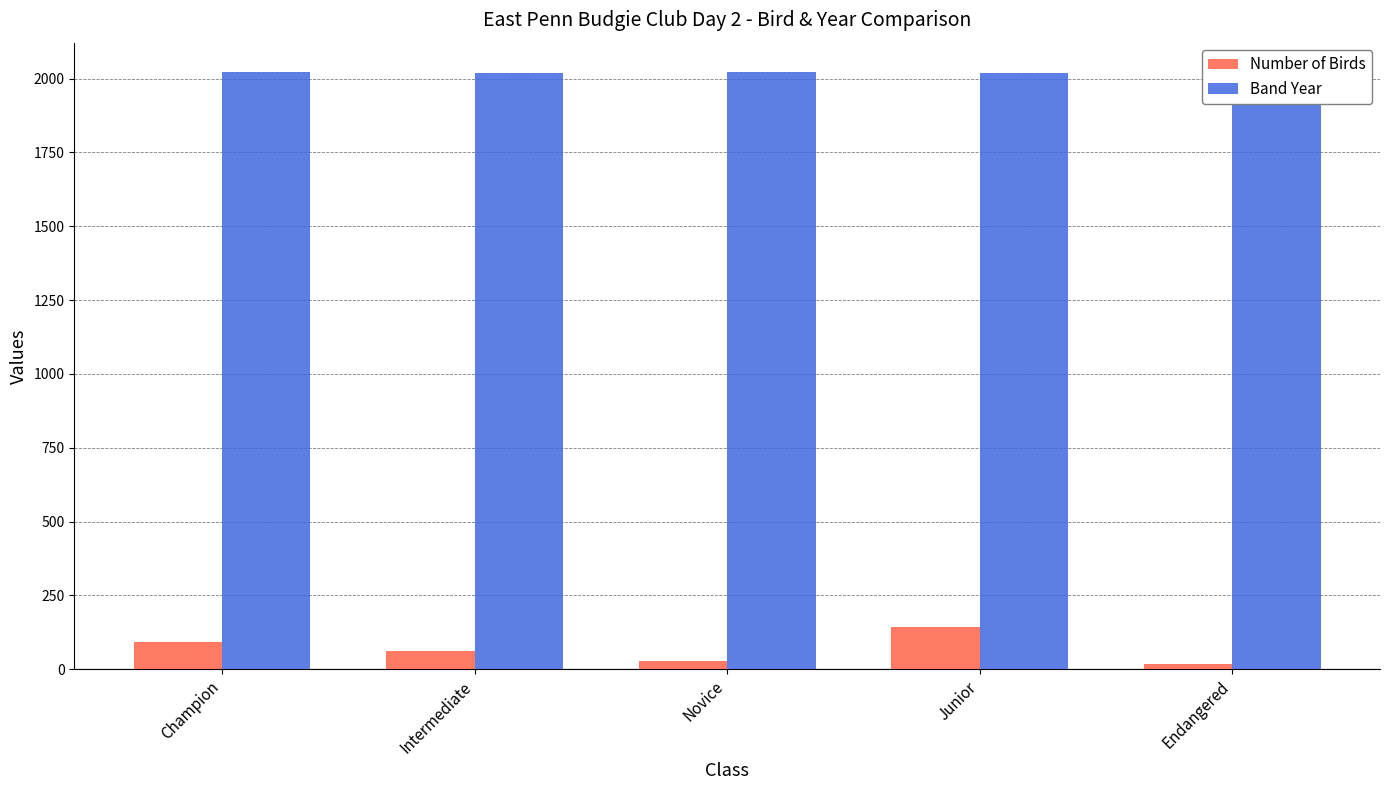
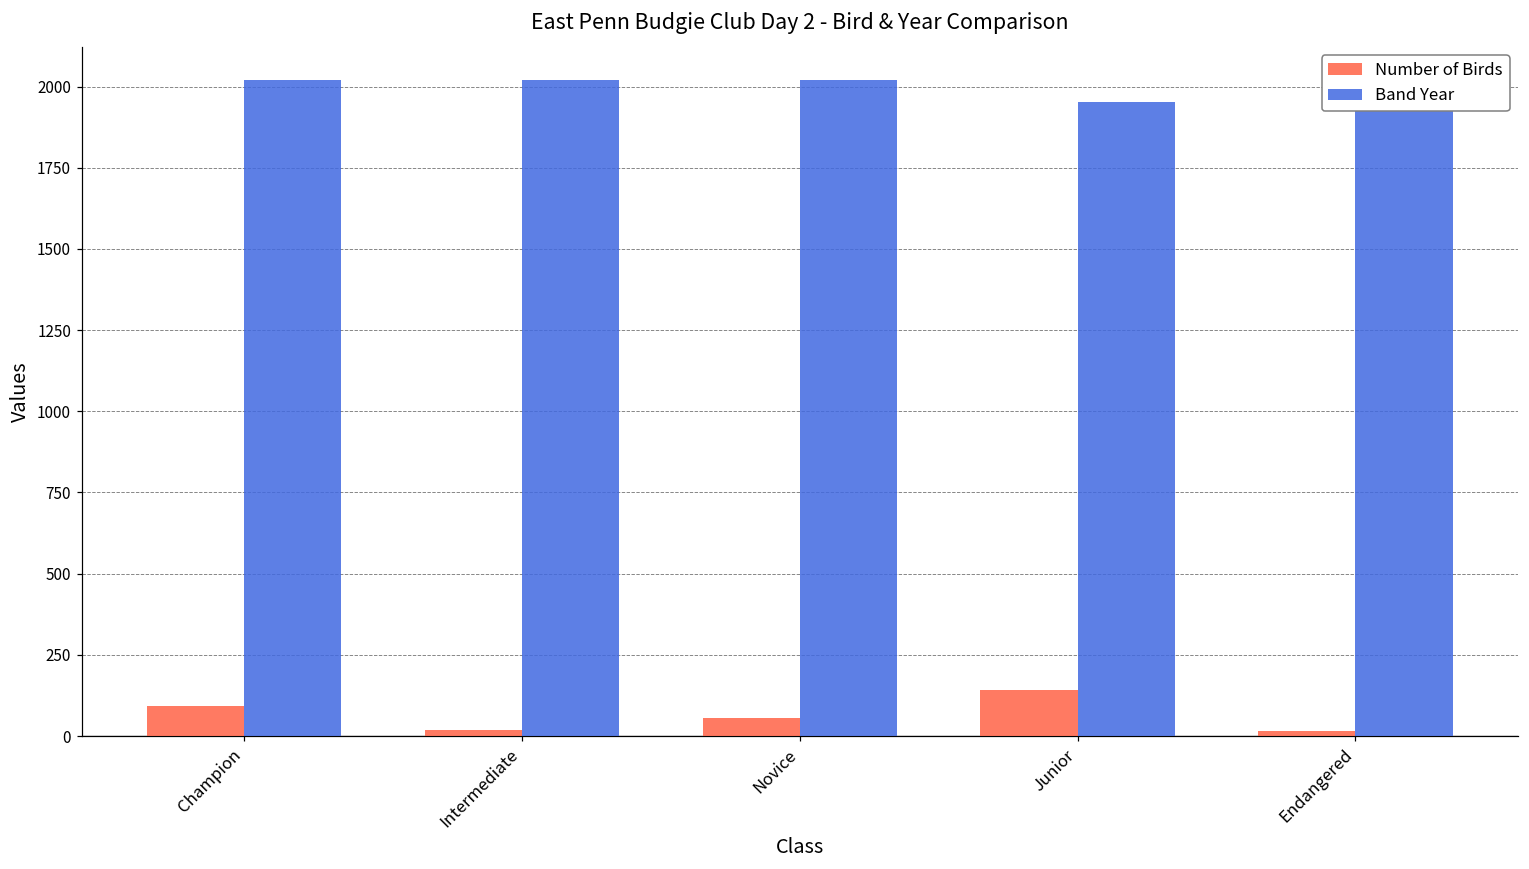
Number of Birds, Intermediate: 60 -> 20
Number of Birds, Novice: 30 -> 60
Band Year, Junior: 2020 -> 1950
